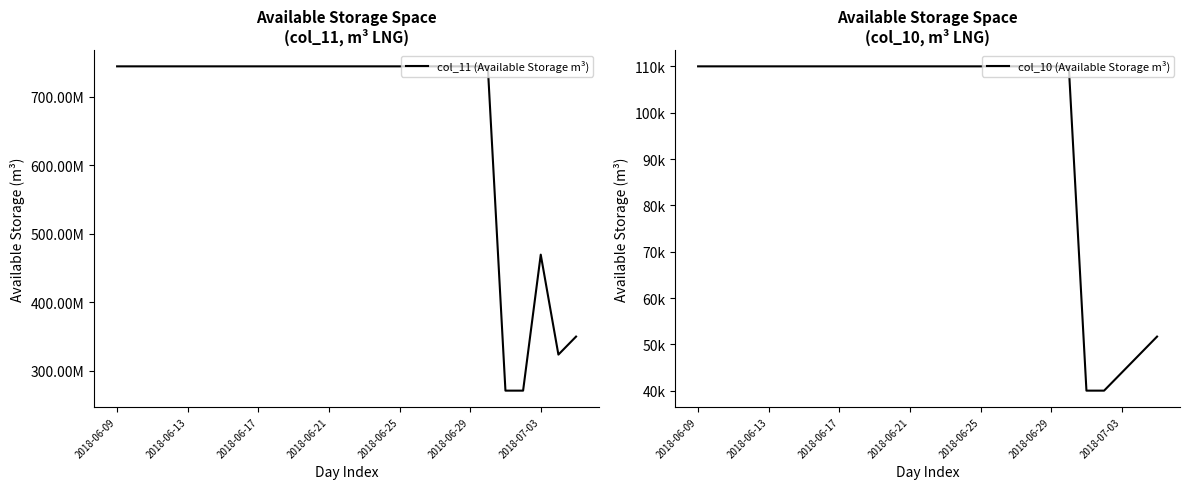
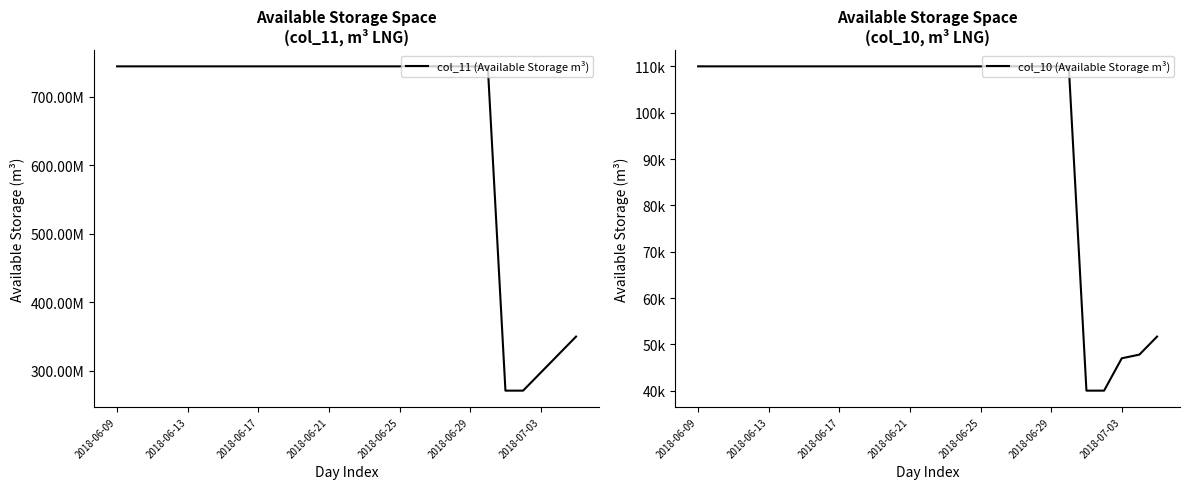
Available Storage Space (col_11, m³ LNG), 2018-07-03: 470000000 -> 300000000
Available Storage Space (col_10, m³ LNG), 2018-07-03: 44000 -> 47000
